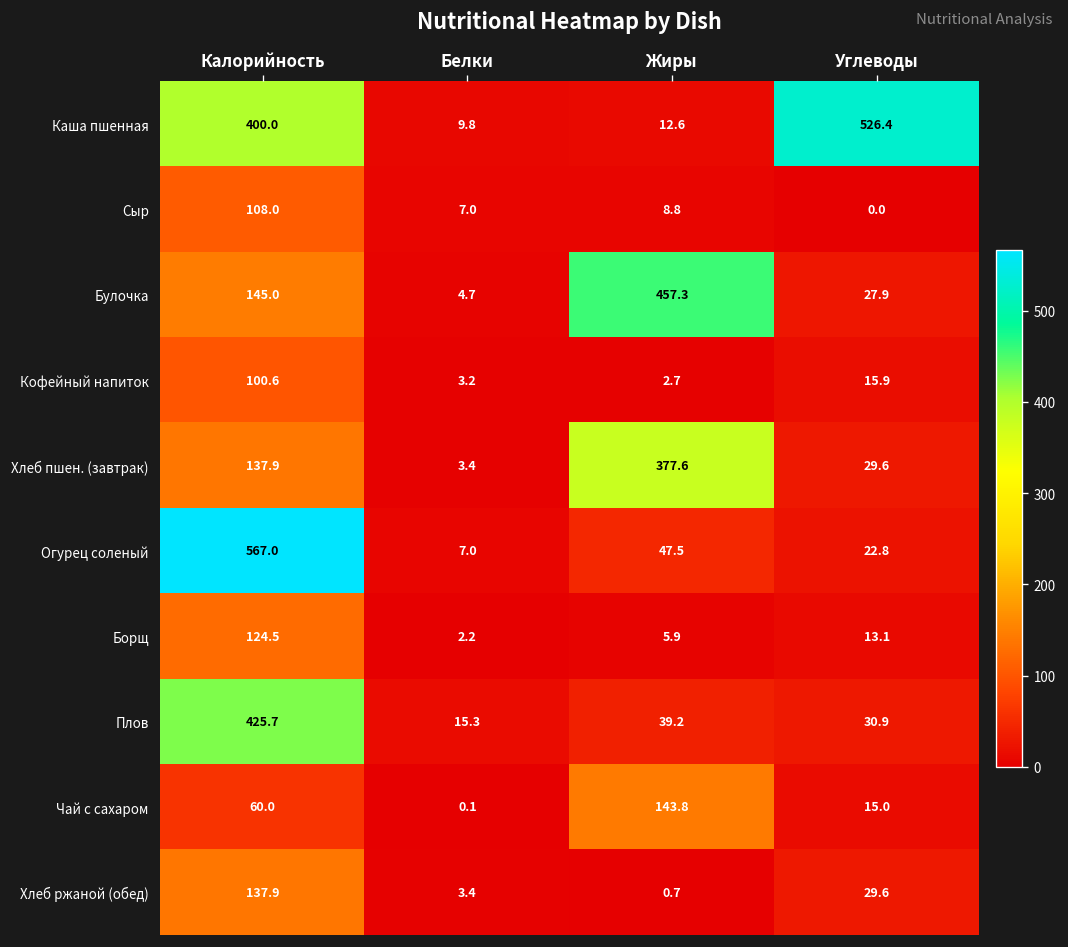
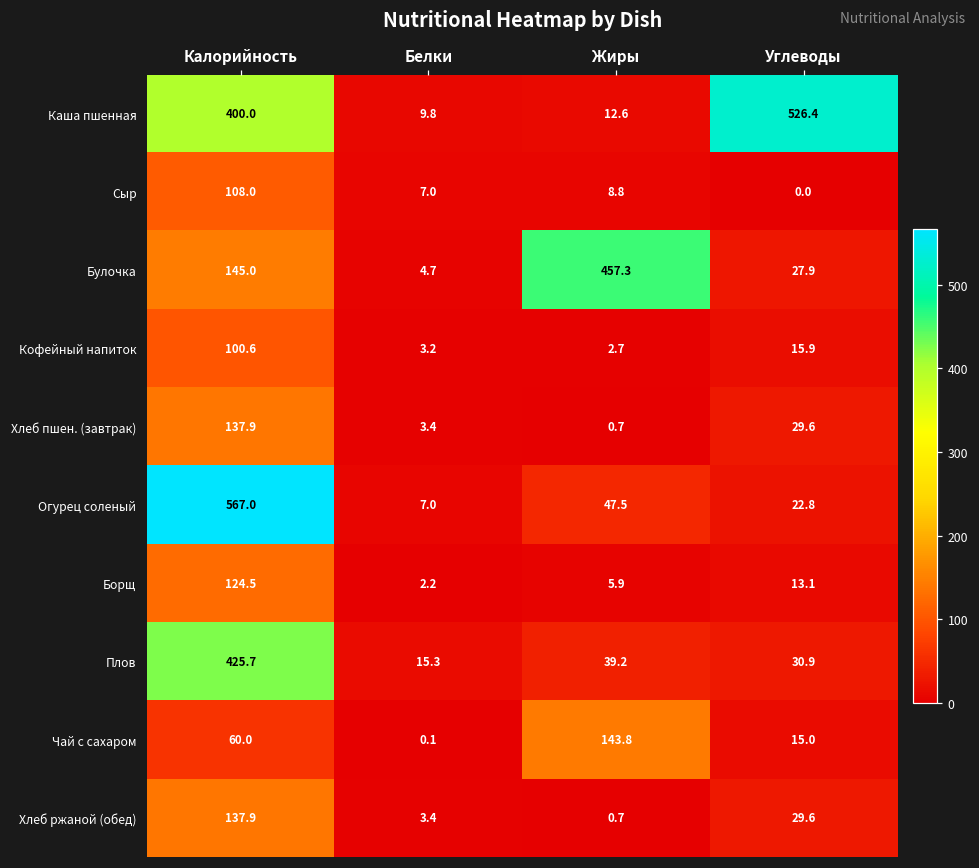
Хлеб пшен. (завтрак), Жиры: 377.6 -> 0.7
